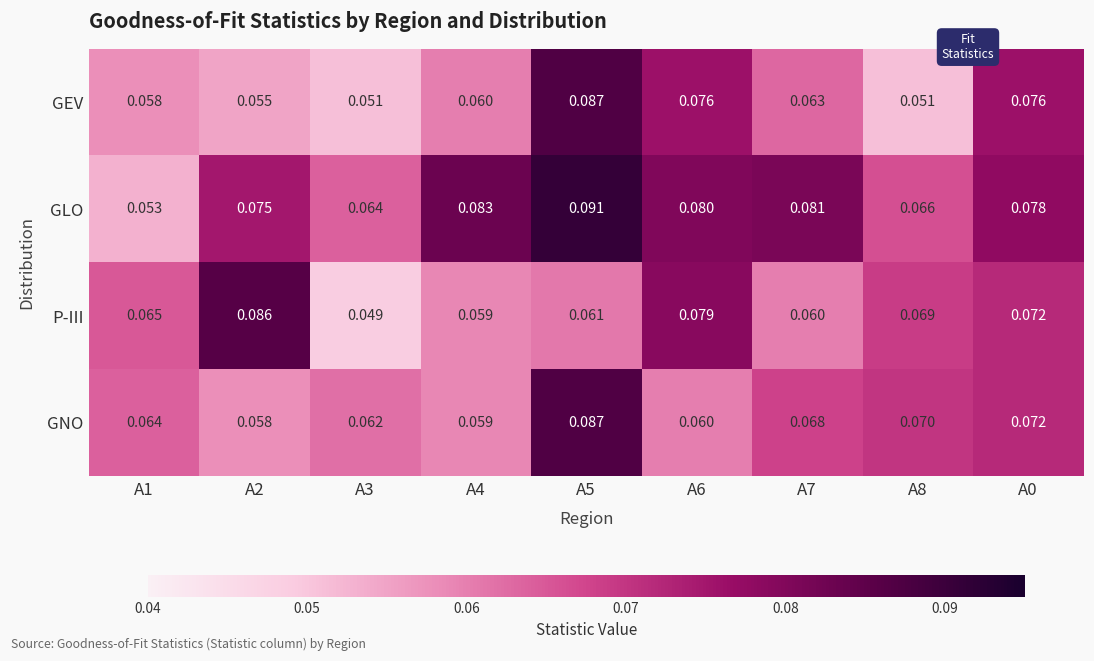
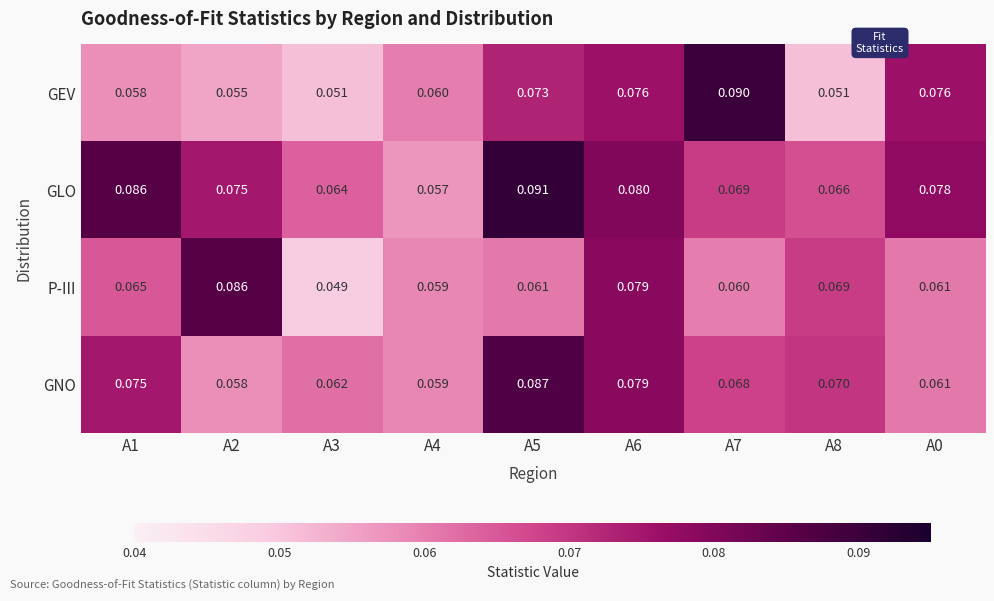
GEV, A5: 0.087 -> 0.073
GEV, A7: 0.063 -> 0.090
GLO, A1: 0.053 -> 0.086
GLO, A4: 0.083 -> 0.057
GLO, A7: 0.081 -> 0.069
P-III, A0: 0.072 -> 0.061
GNO, A1: 0.064 -> 0.075
GNO, A6: 0.060 -> 0.079
GNO, A0: 0.072 -> 0.061
